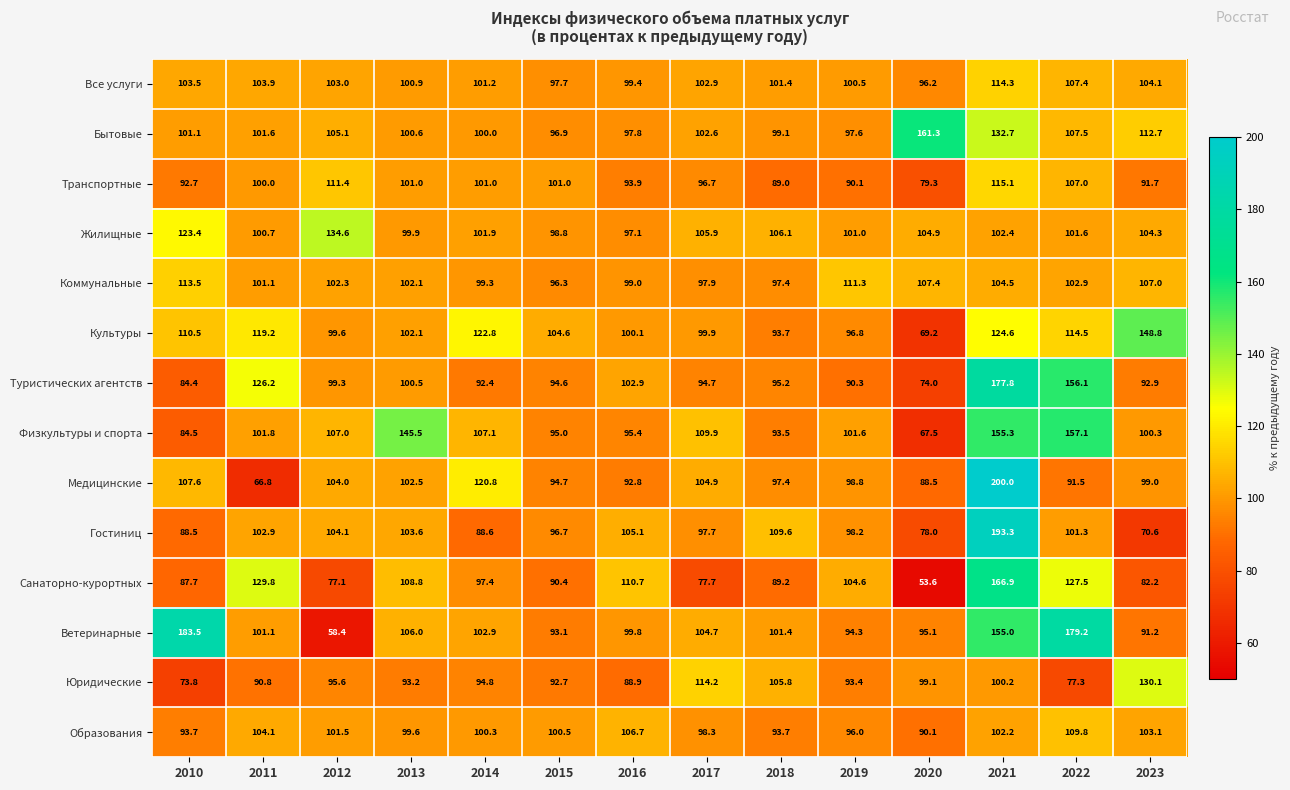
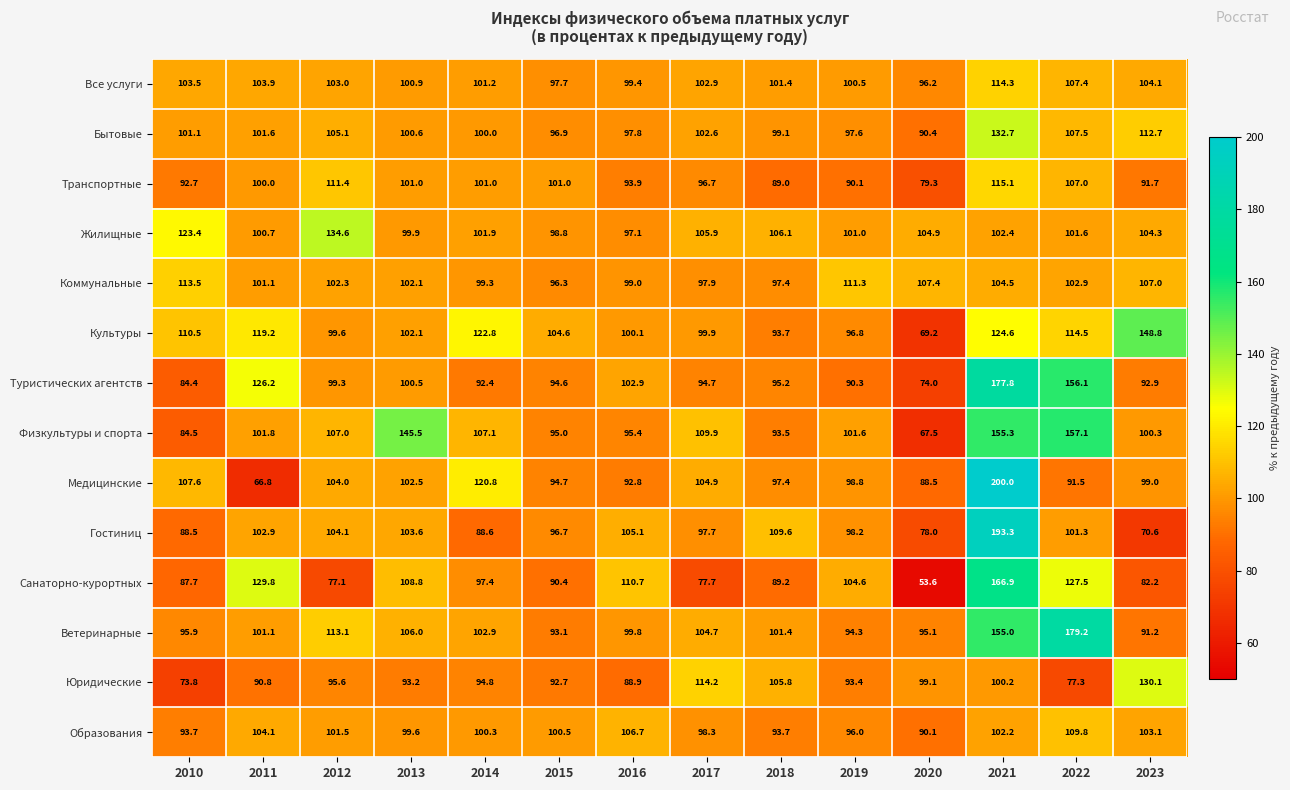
Бытовые, 2020: 161.3 -> 90.4
Ветеринарные, 2010: 183.5 -> 95.9
Ветеринарные, 2012: 58.4 -> 113.1
